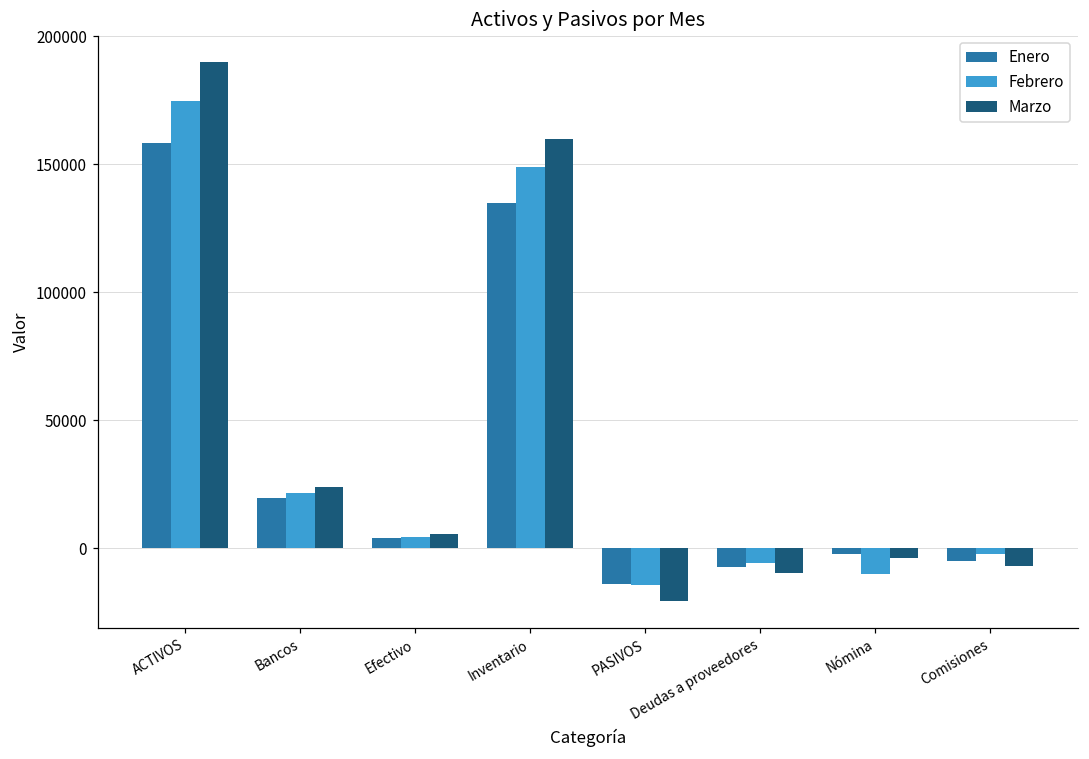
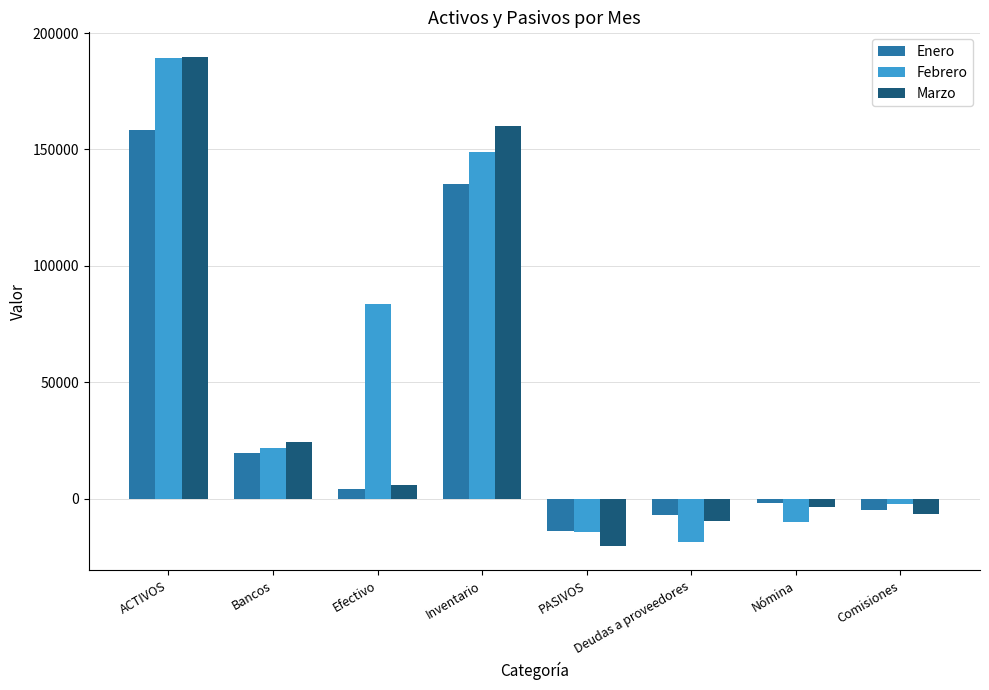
Febrero, ACTIVOS: 175000 -> 189000
Febrero, Efectivo: 4000 -> 83000
Febrero, Deudas a proveedores: -6000 -> -19000
